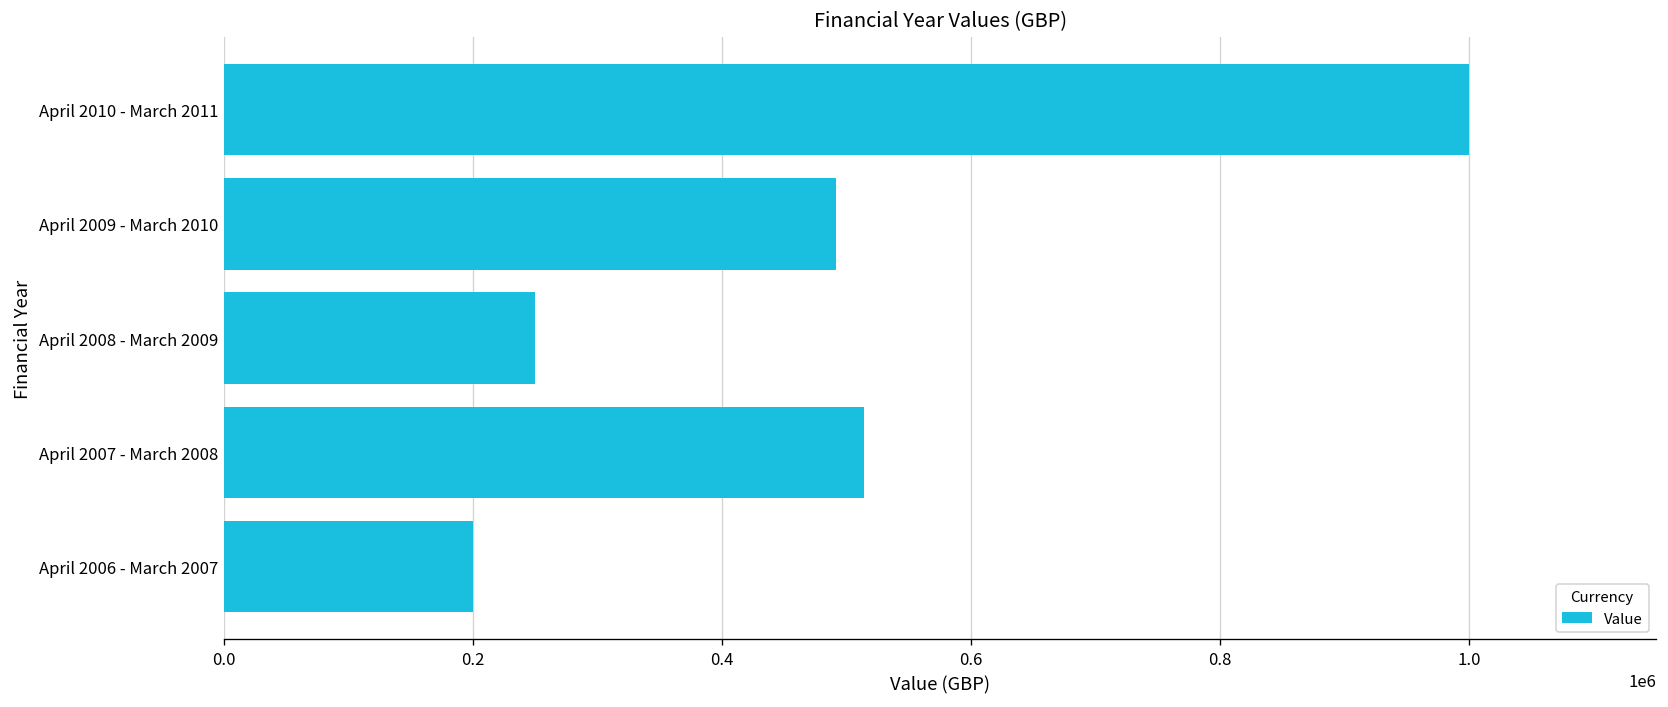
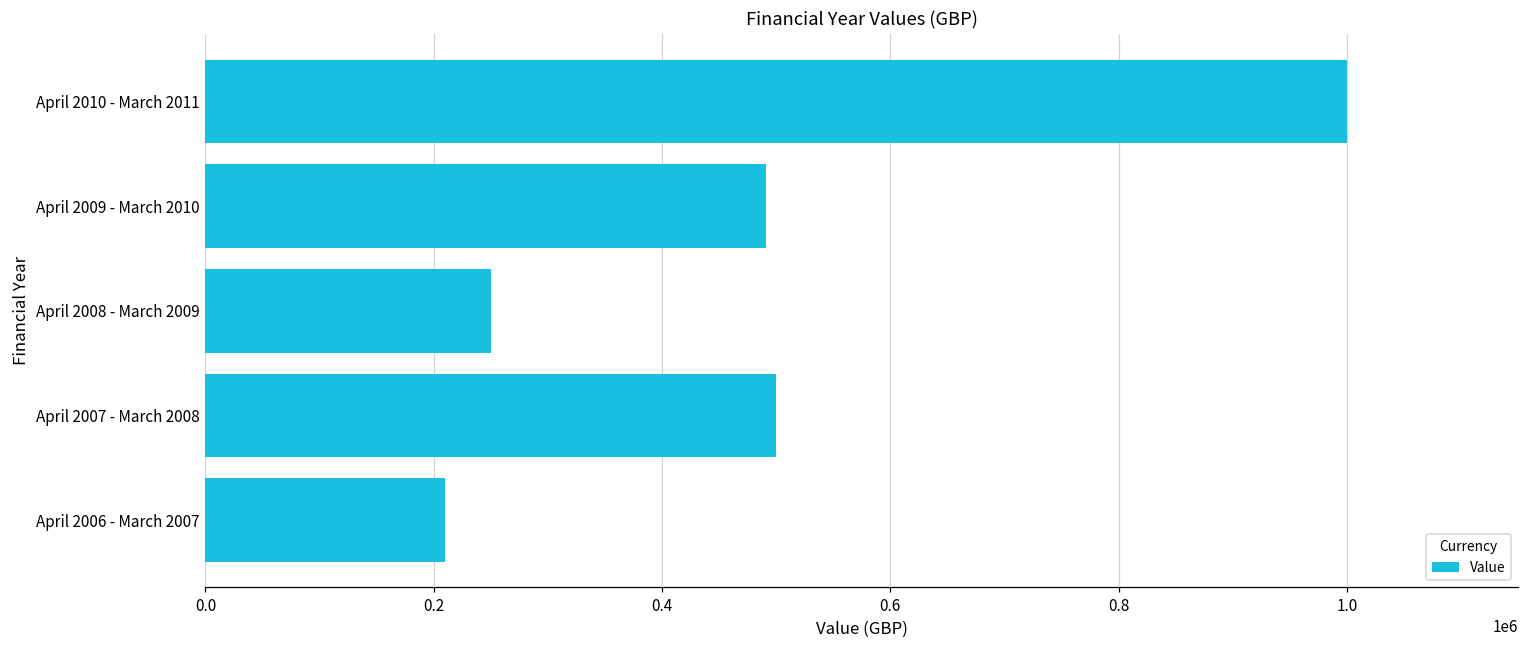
April 2007 - March 2008: 514000 -> 500000
April 2006 - March 2007: 200000 -> 210000
